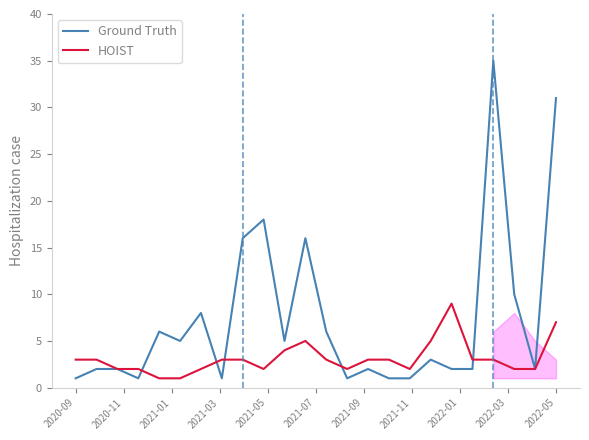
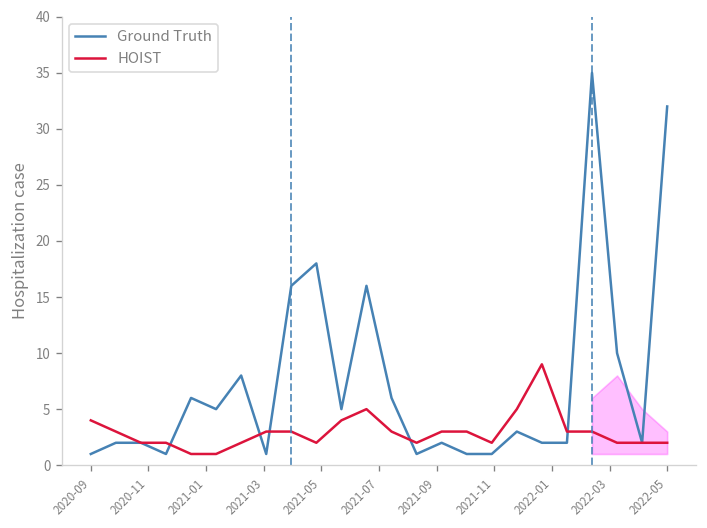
HOIST, 2020-09: 3 -> 4
Ground Truth, 2022-05: 31 -> 32
HOIST, 2022-05: 7 -> 2
